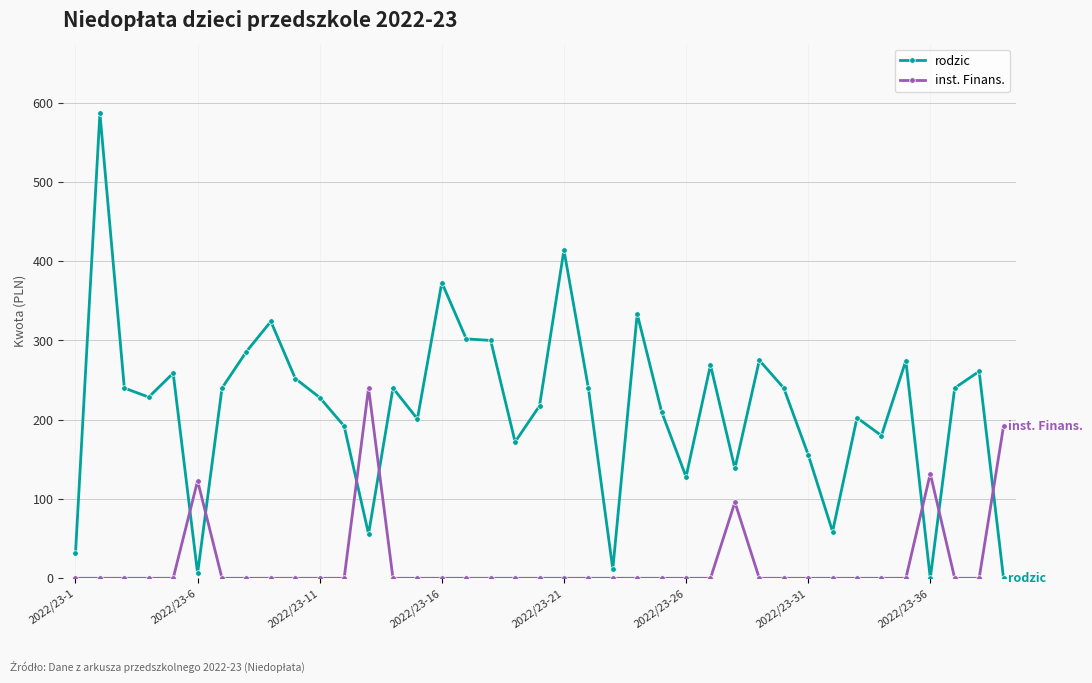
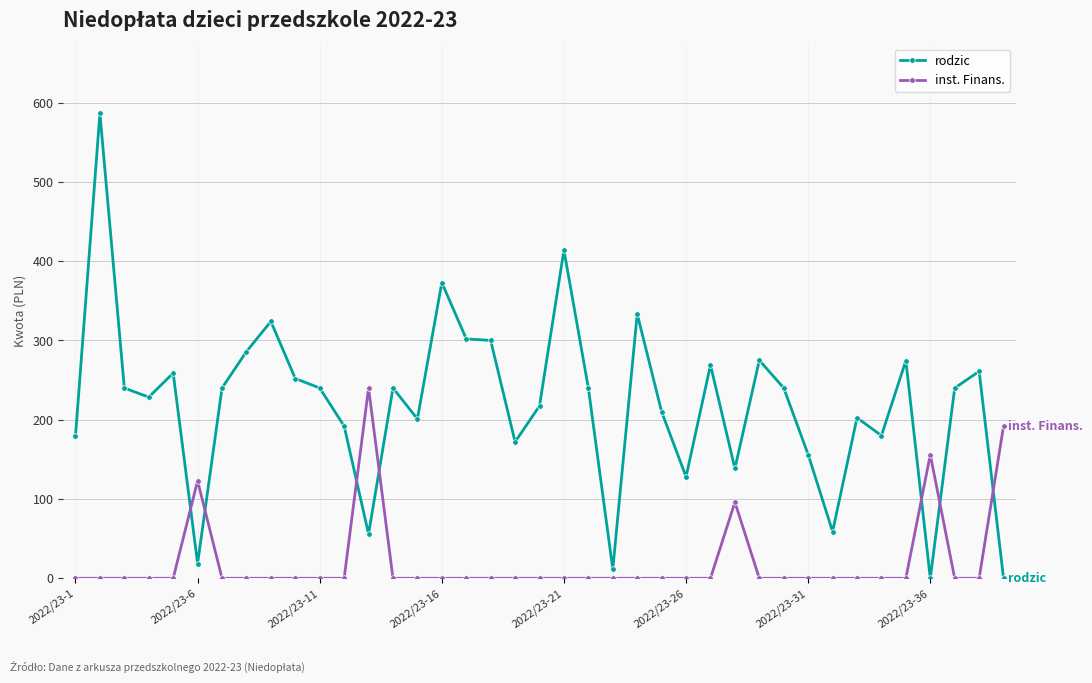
rodzic, 2022/23-1: 30 -> 180
rodzic, 2022/23-6: 10 -> 20
rodzic, 2022/23-11: 230 -> 240
inst. Finans., 2022/23-36: 130 -> 160
